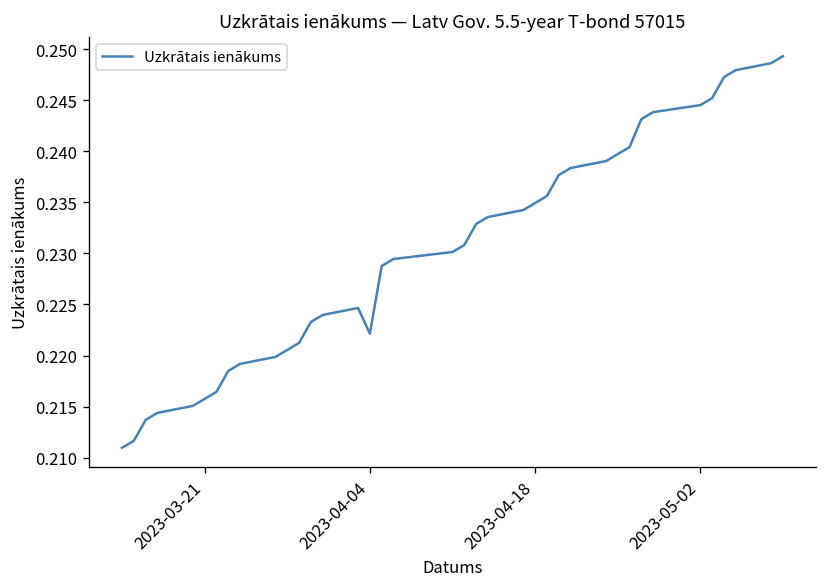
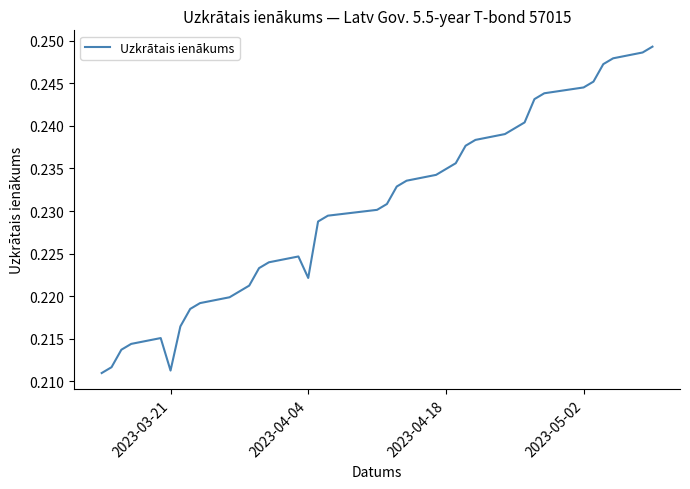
2023-03-21: 0.216 -> 0.211
